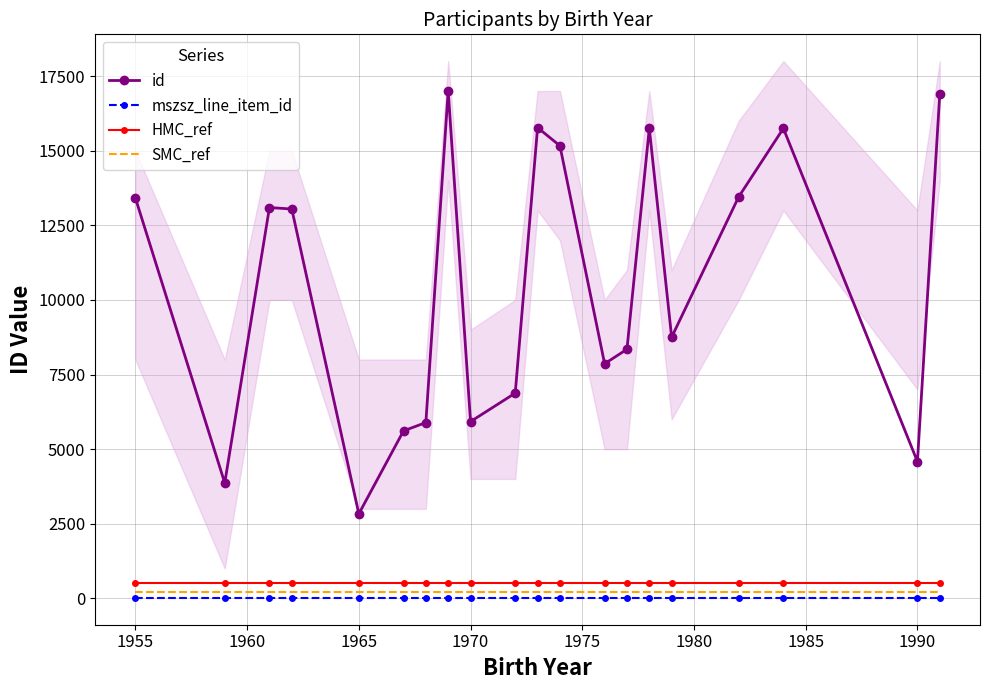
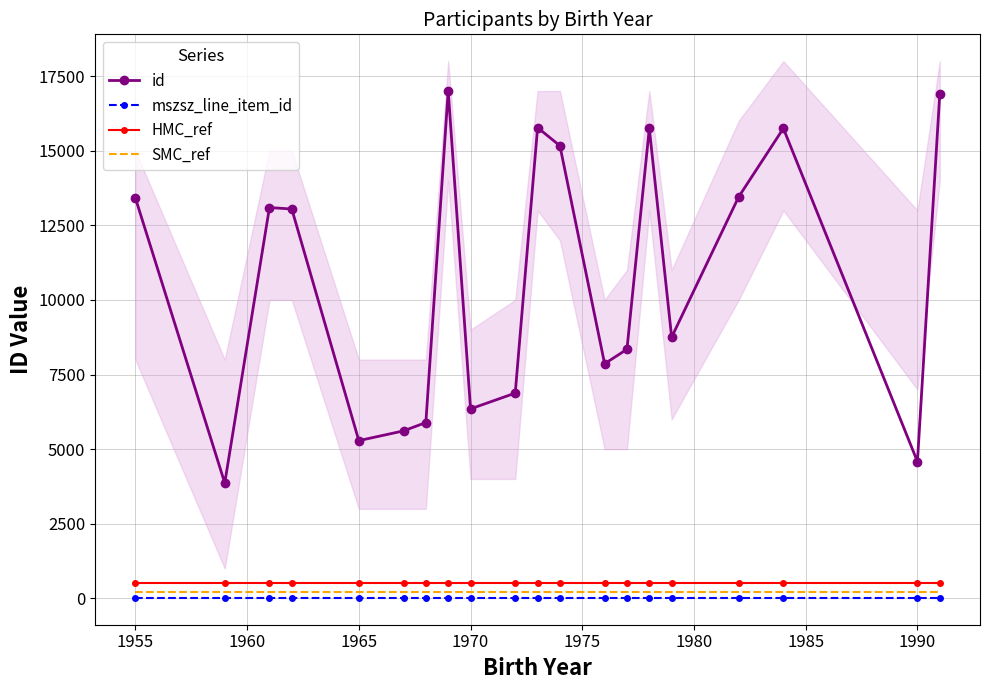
id, 1965: 2800 -> 5300
id, 1970: 5900 -> 6300
